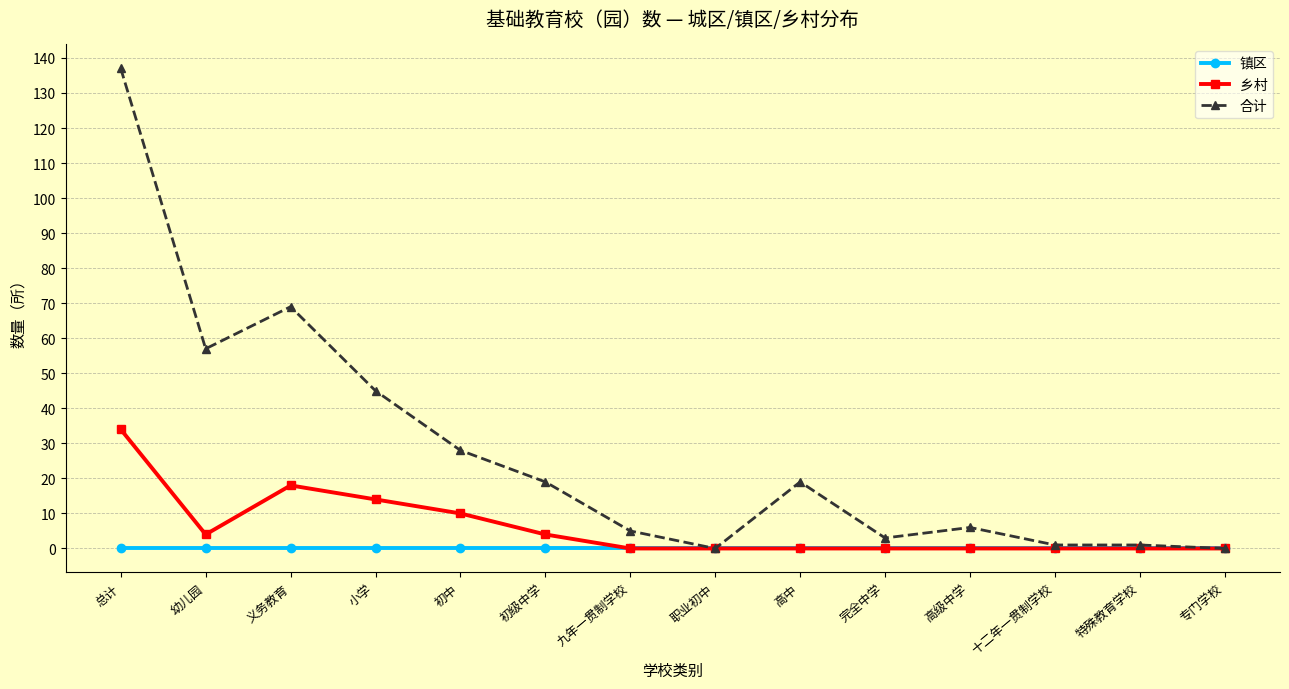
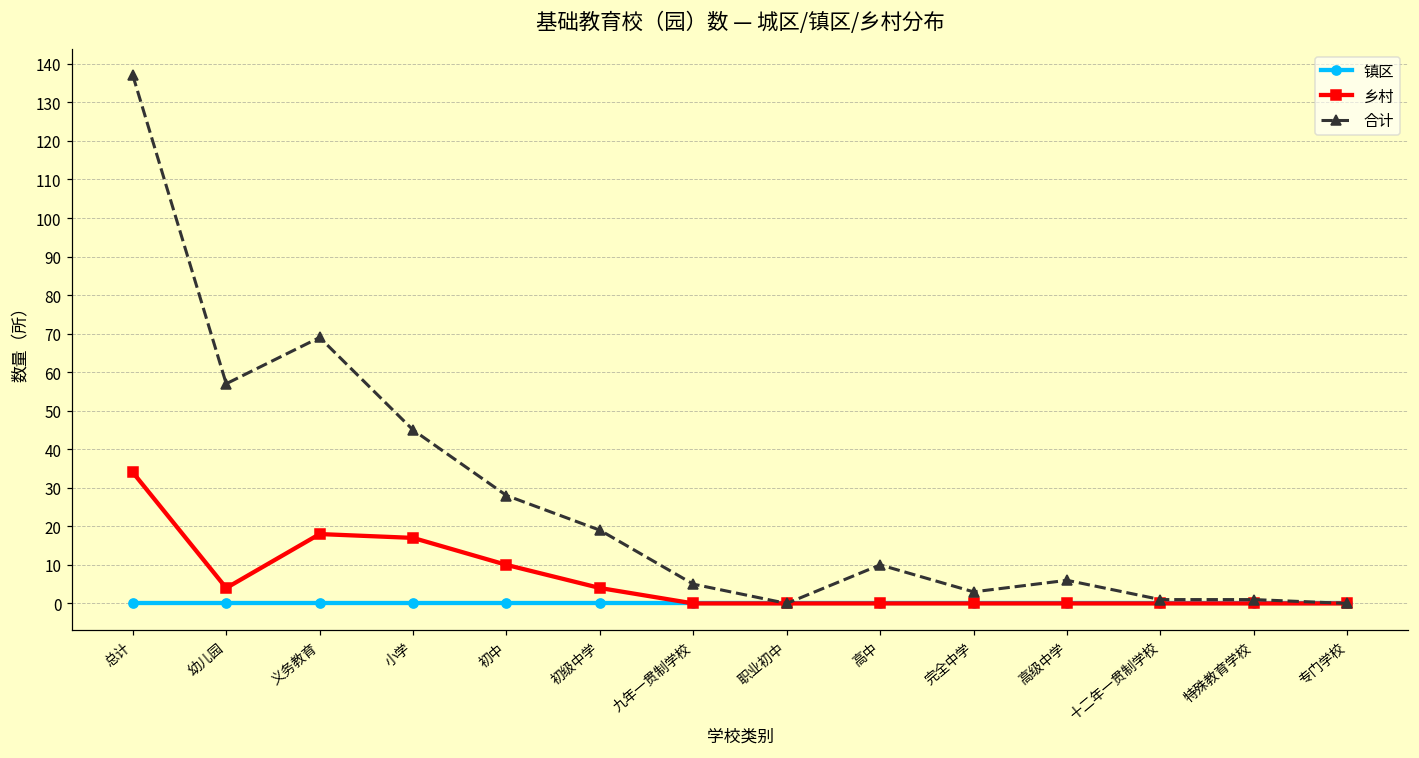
乡村, 小学: 14 -> 17
合计, 高中: 19 -> 10
